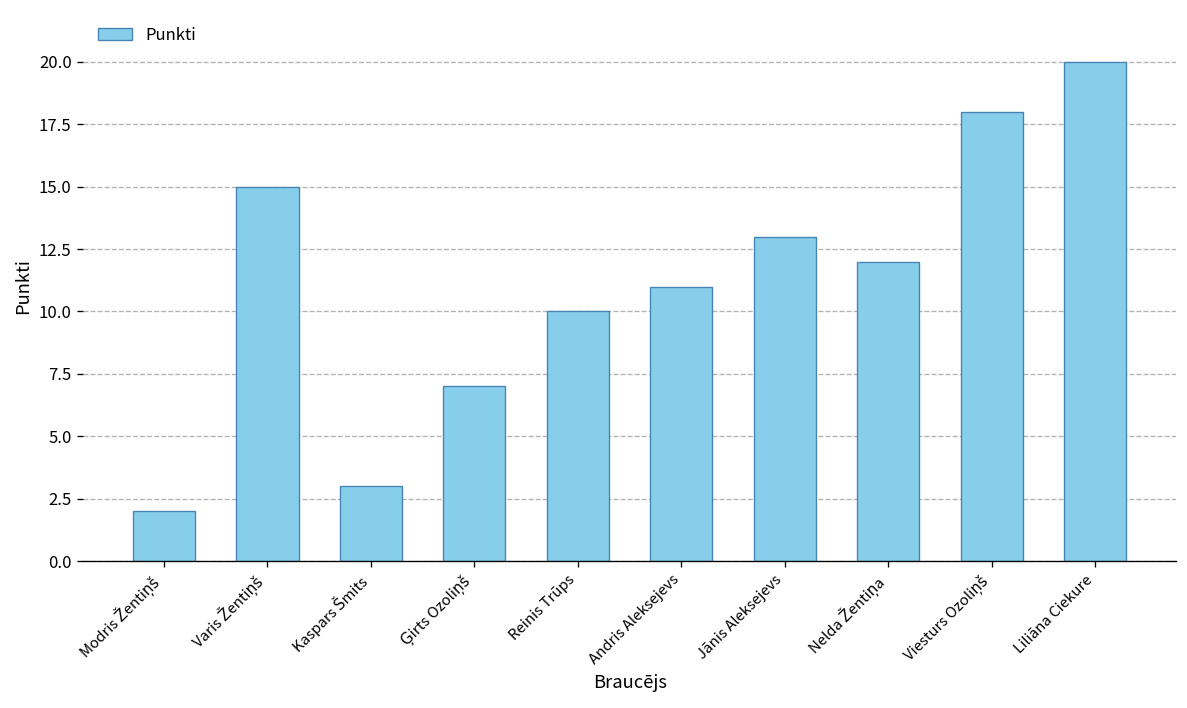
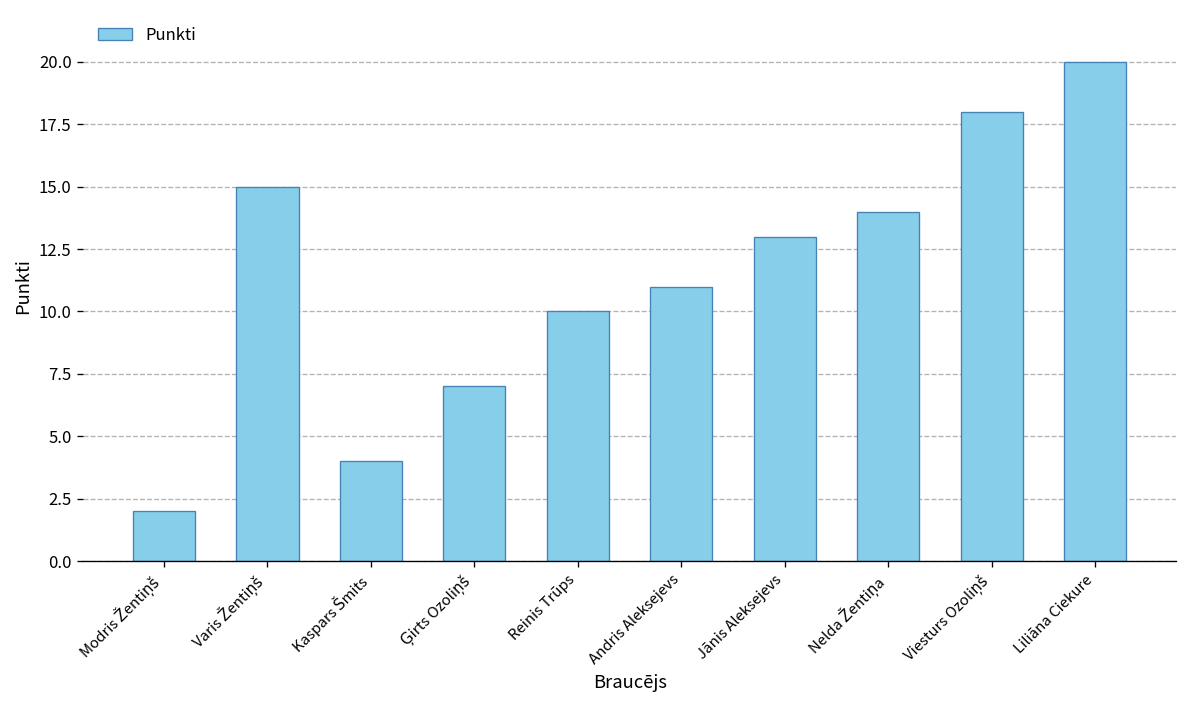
Kaspars Šmits: 3 -> 4
Nelda Žentiņa: 12 -> 14
